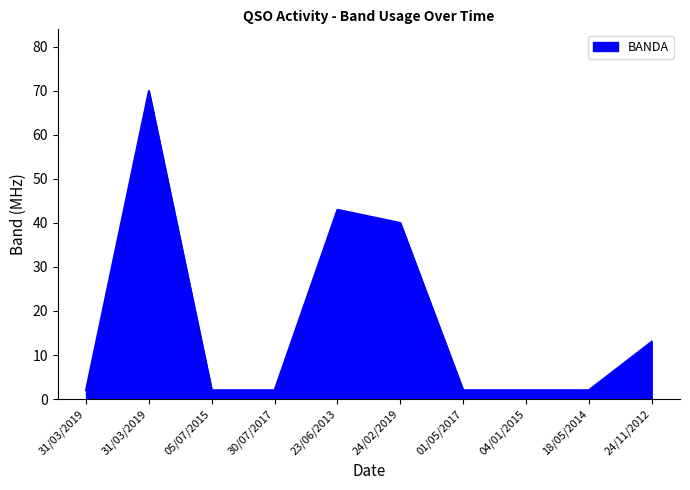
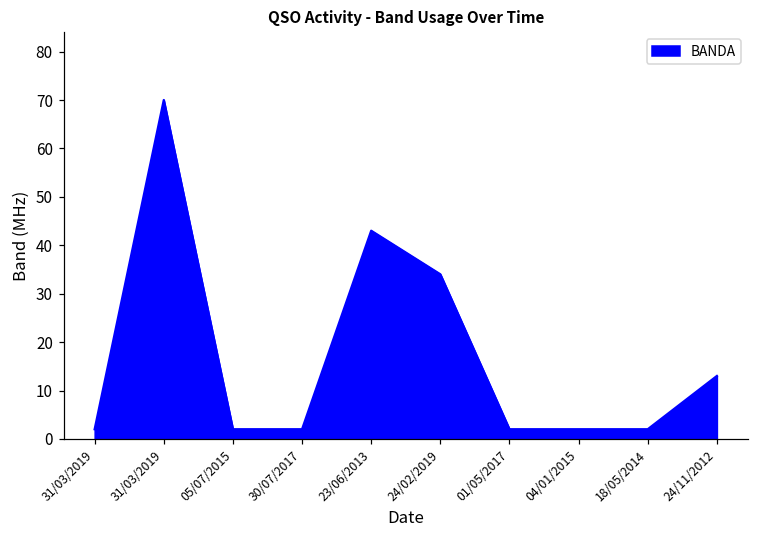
24/02/2019: 40 -> 34
